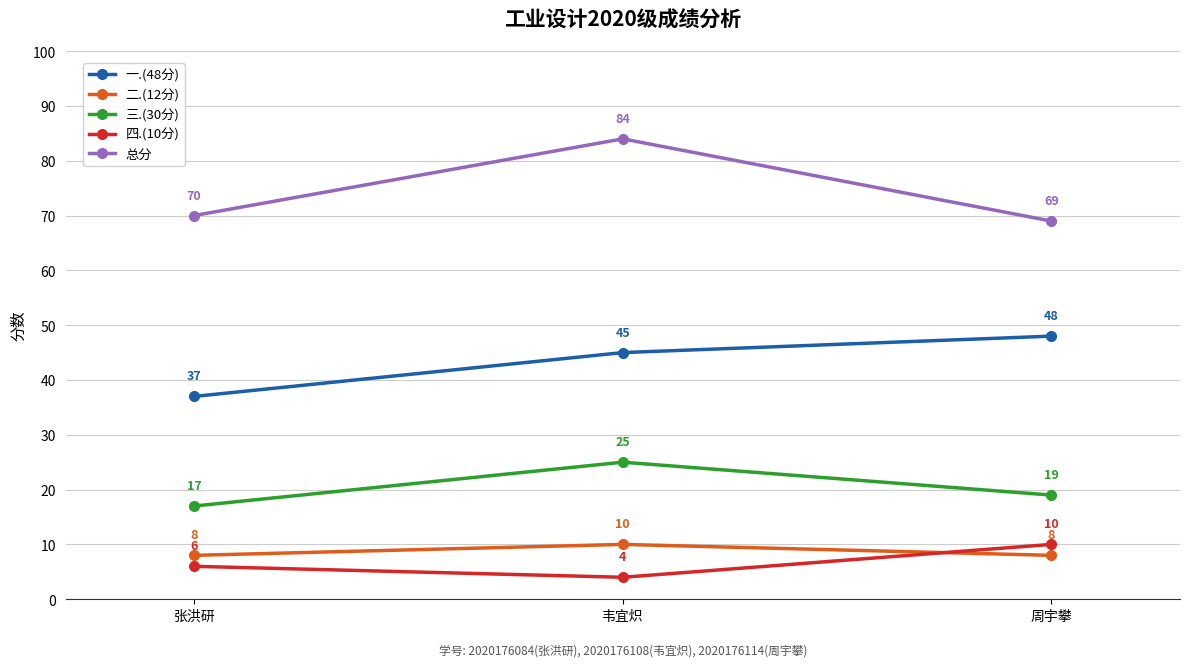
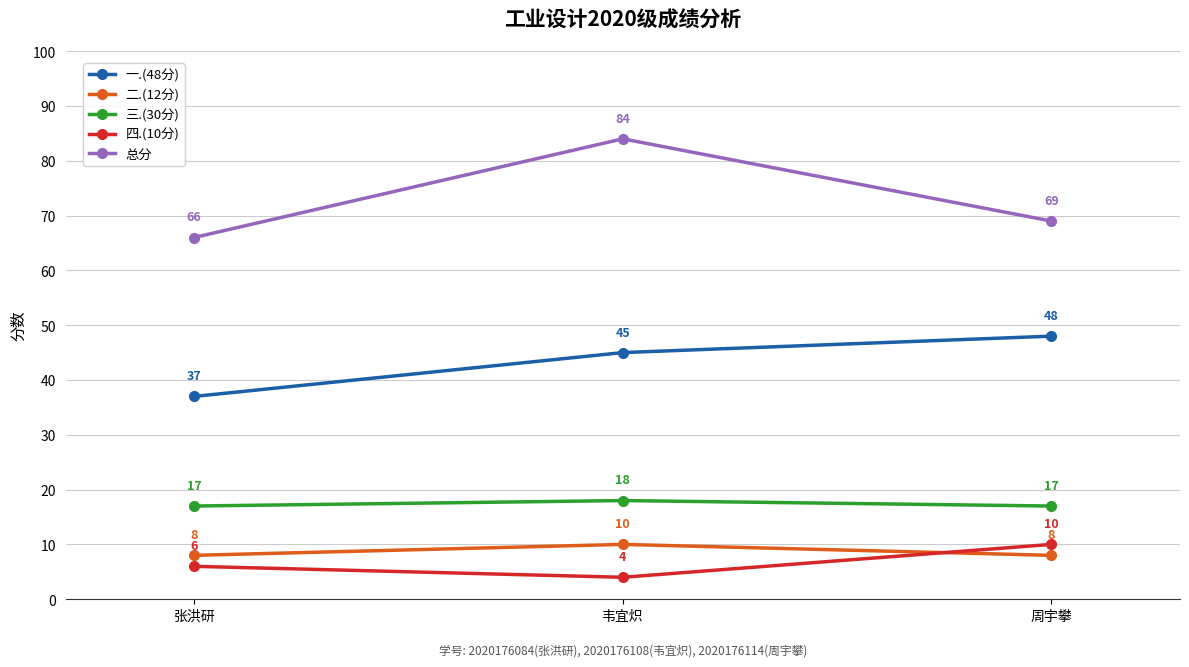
总分, 张洪研: 70 -> 66
三.(30分), 韦宜炽: 25 -> 18
三.(30分), 周宇攀: 19 -> 17
